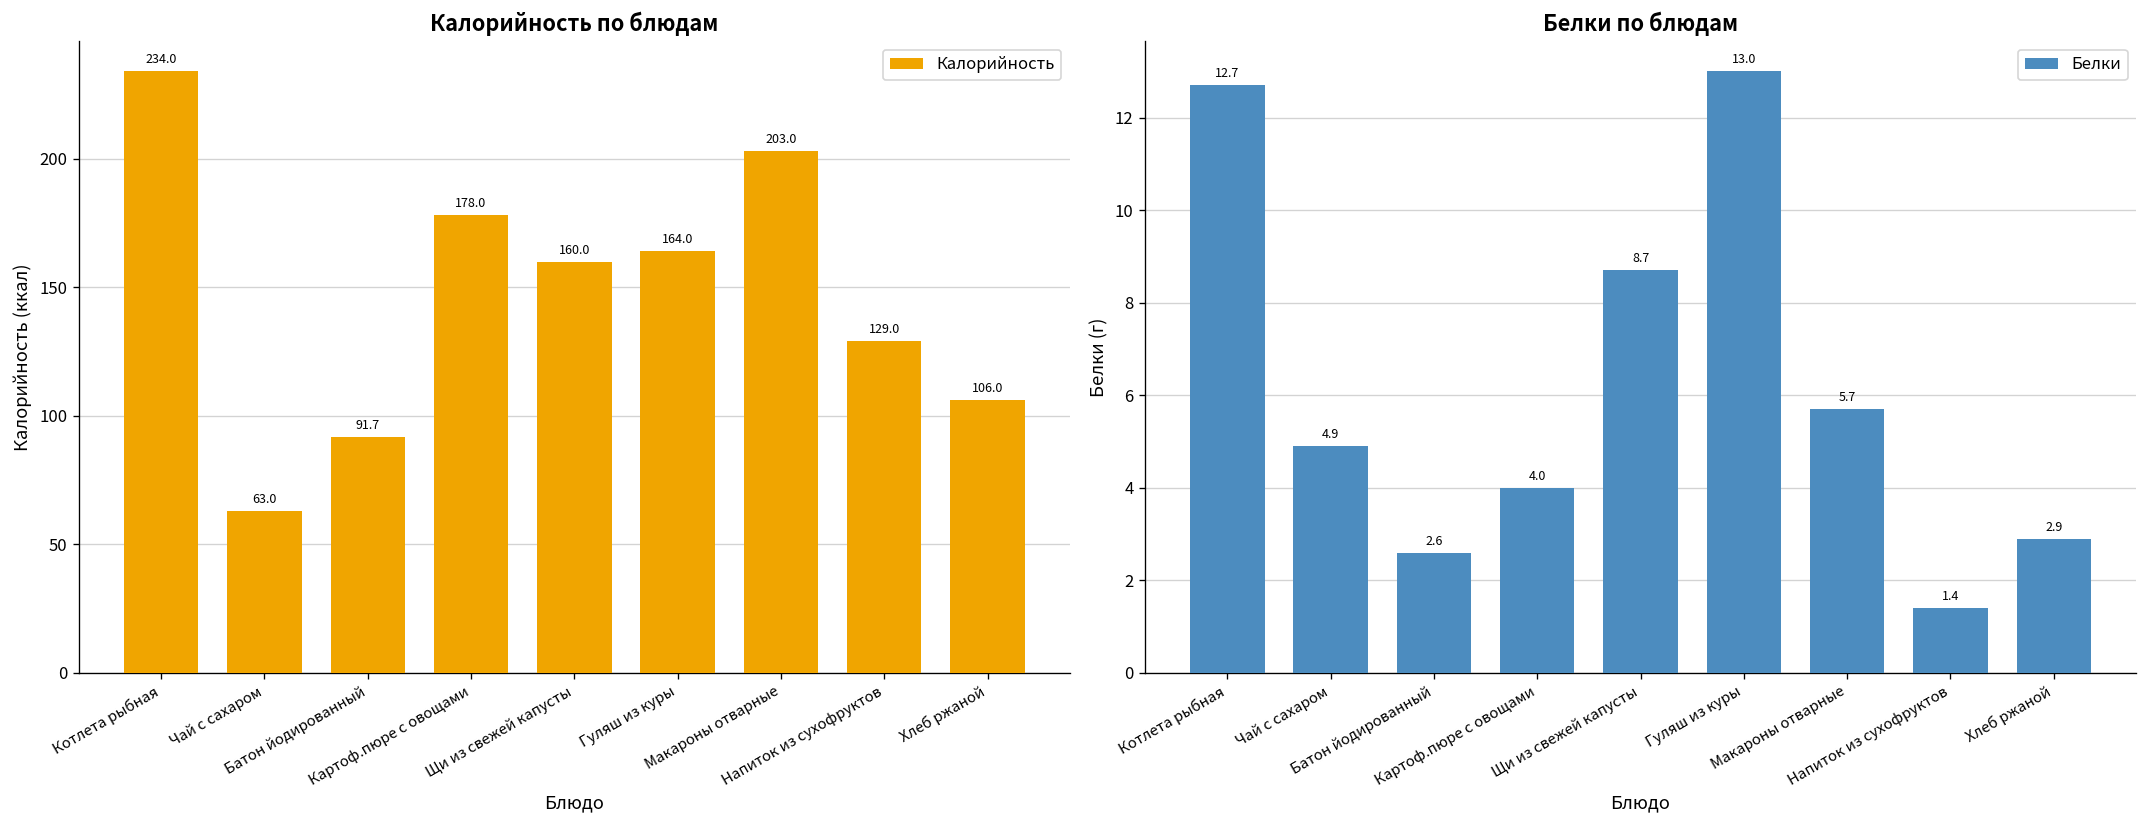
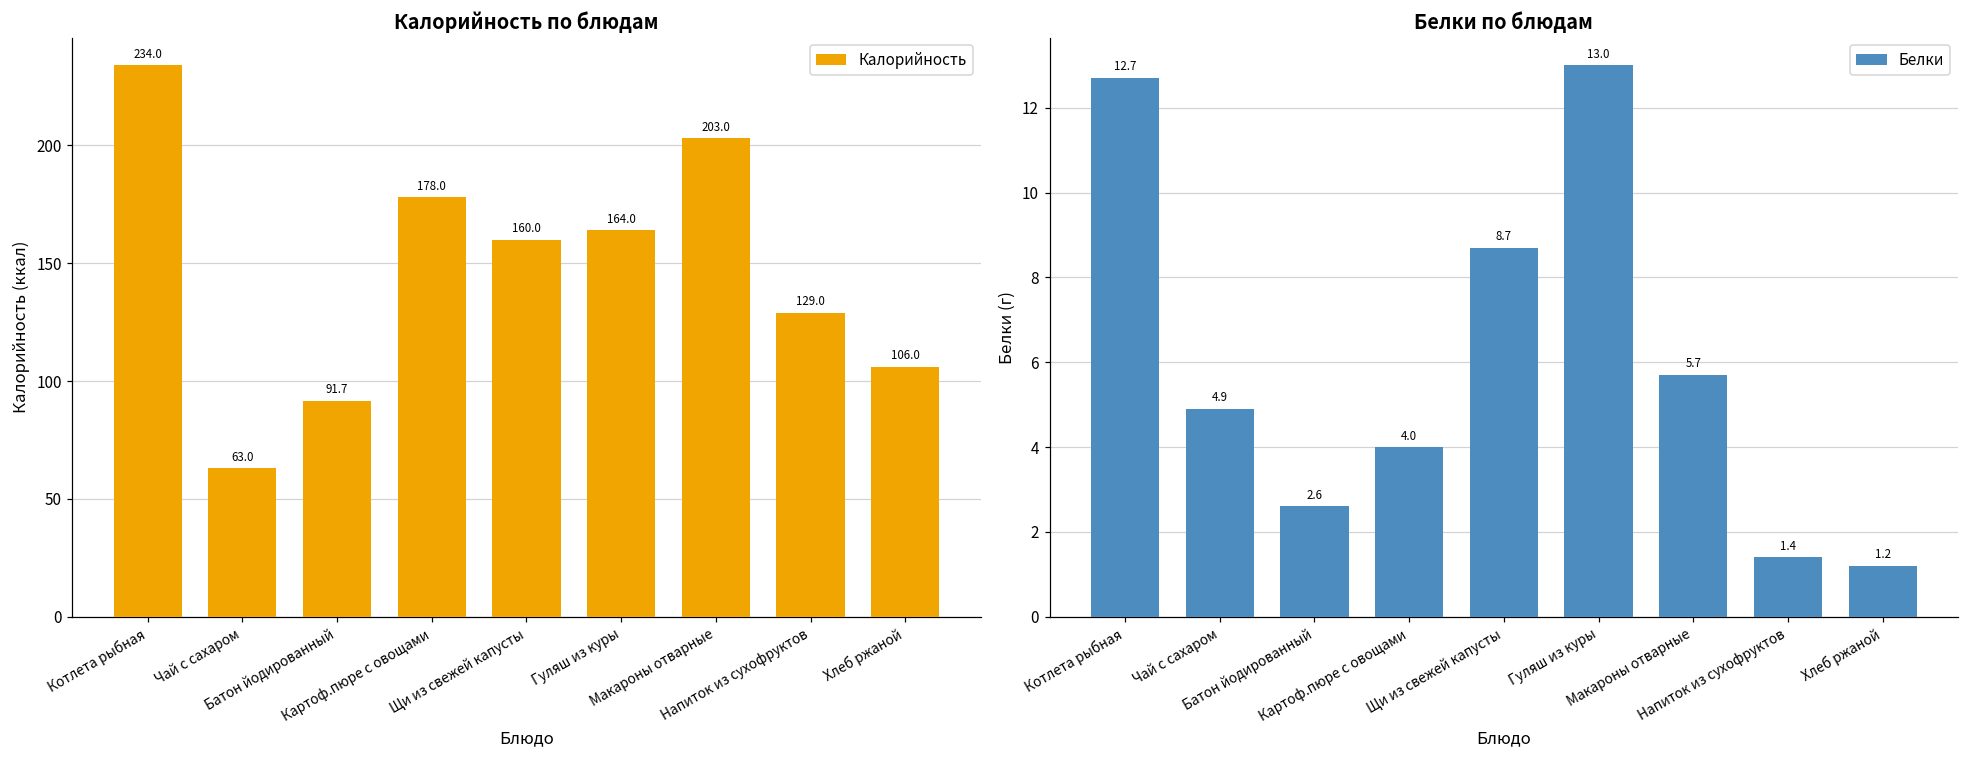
Белки по блюдам, Хлеб ржаной: 2.9 -> 1.2
